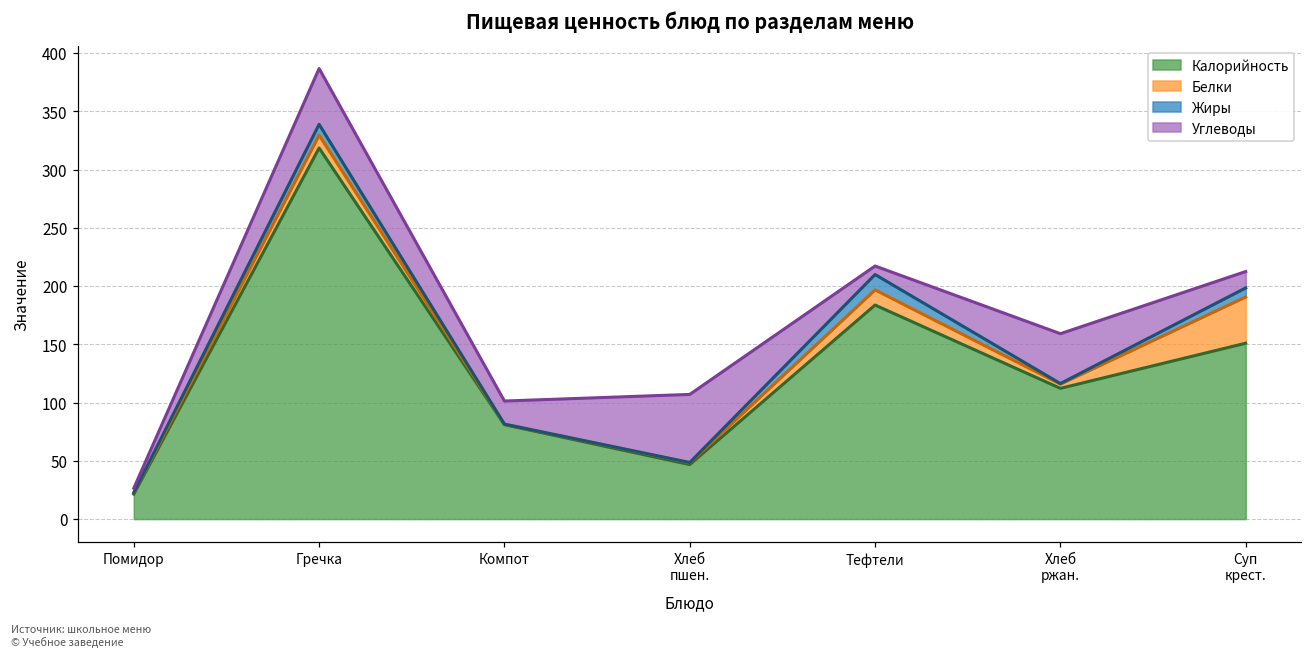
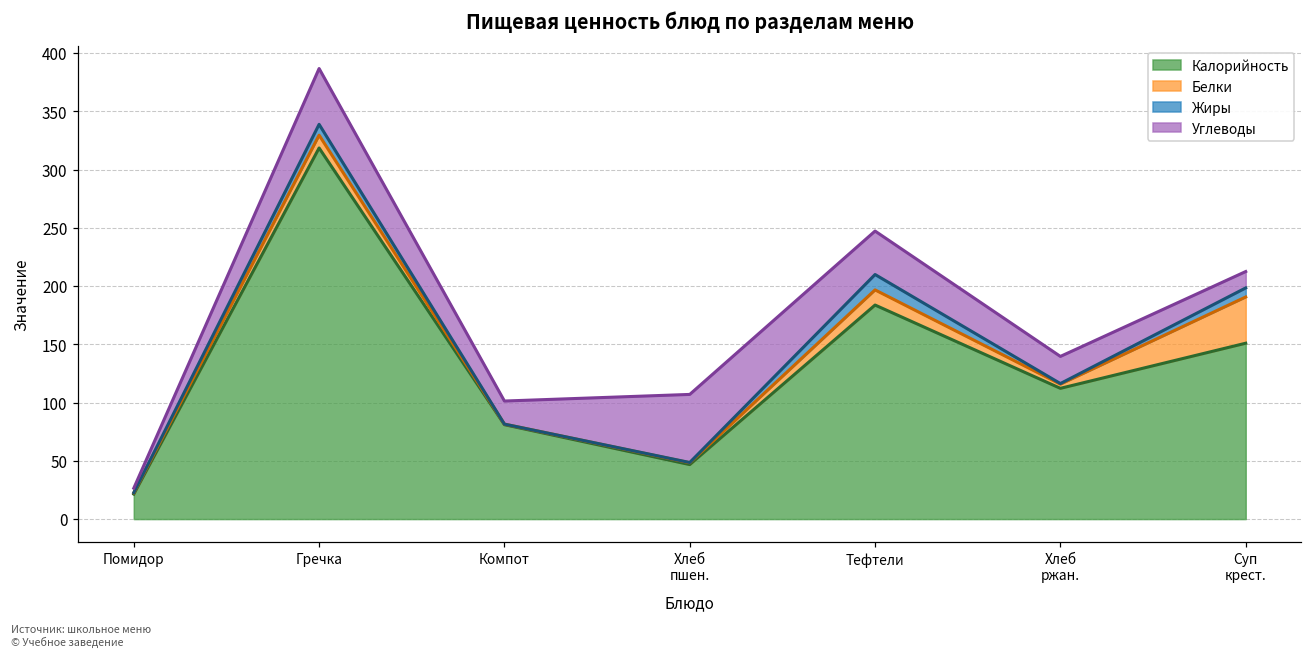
Углеводы, Тефтели: 7 -> 37
Углеводы, Хлеб ржан.: 43 -> 23
